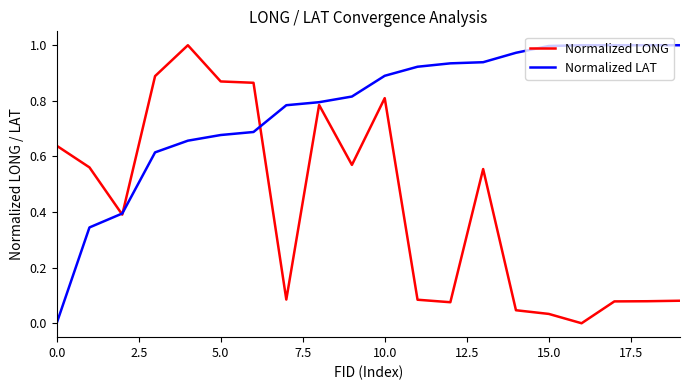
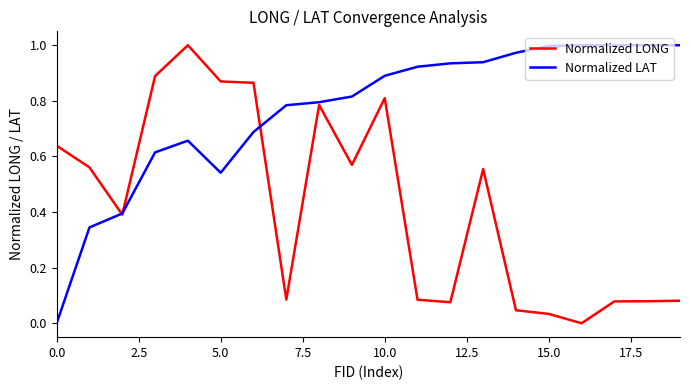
Normalized LAT, 5.0: 0.68 -> 0.54
